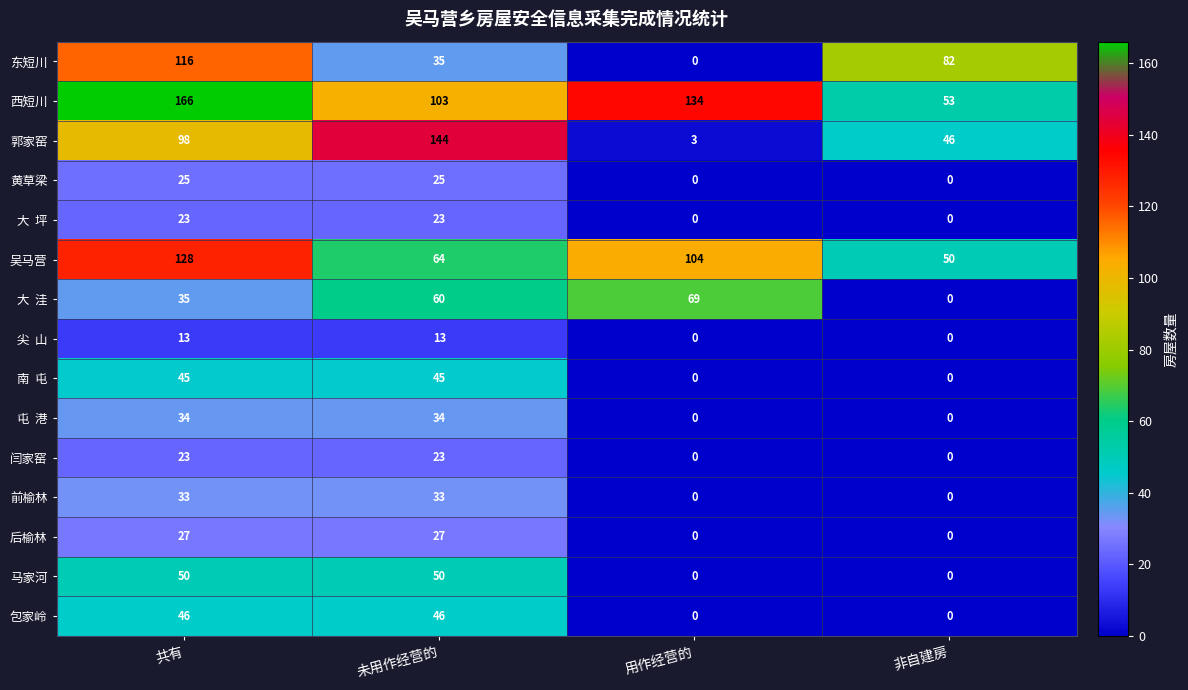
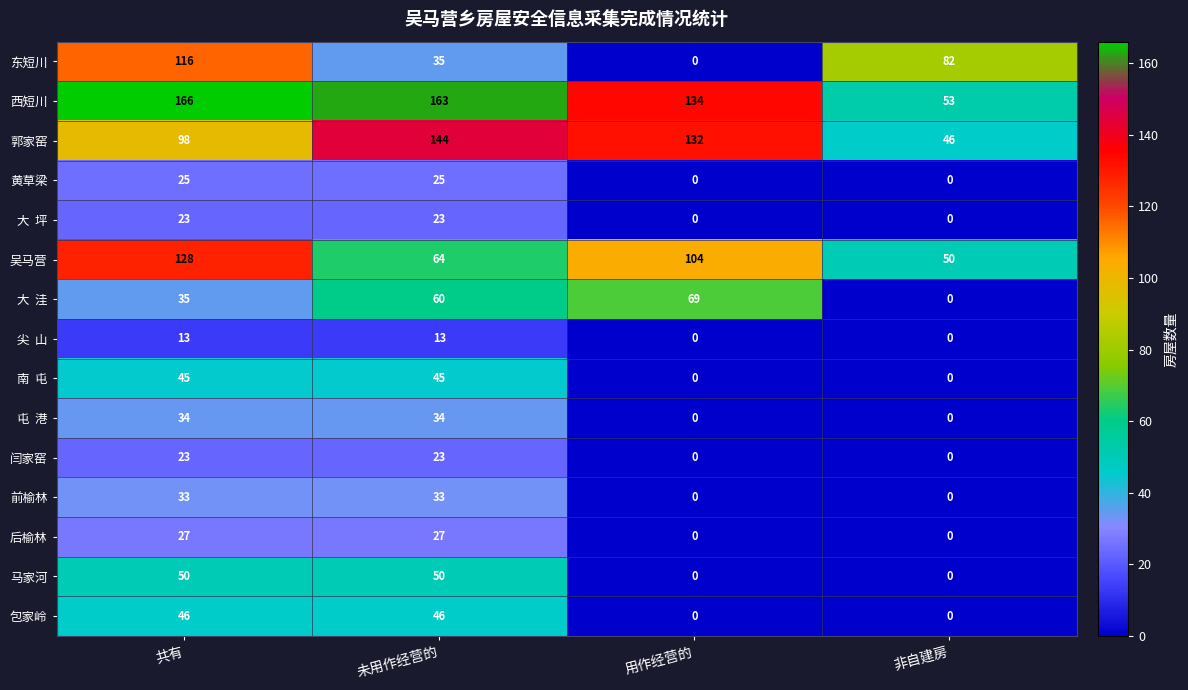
西短川, 未用作经营的: 103 -> 163
郭家窑, 用作经营的: 3 -> 132
